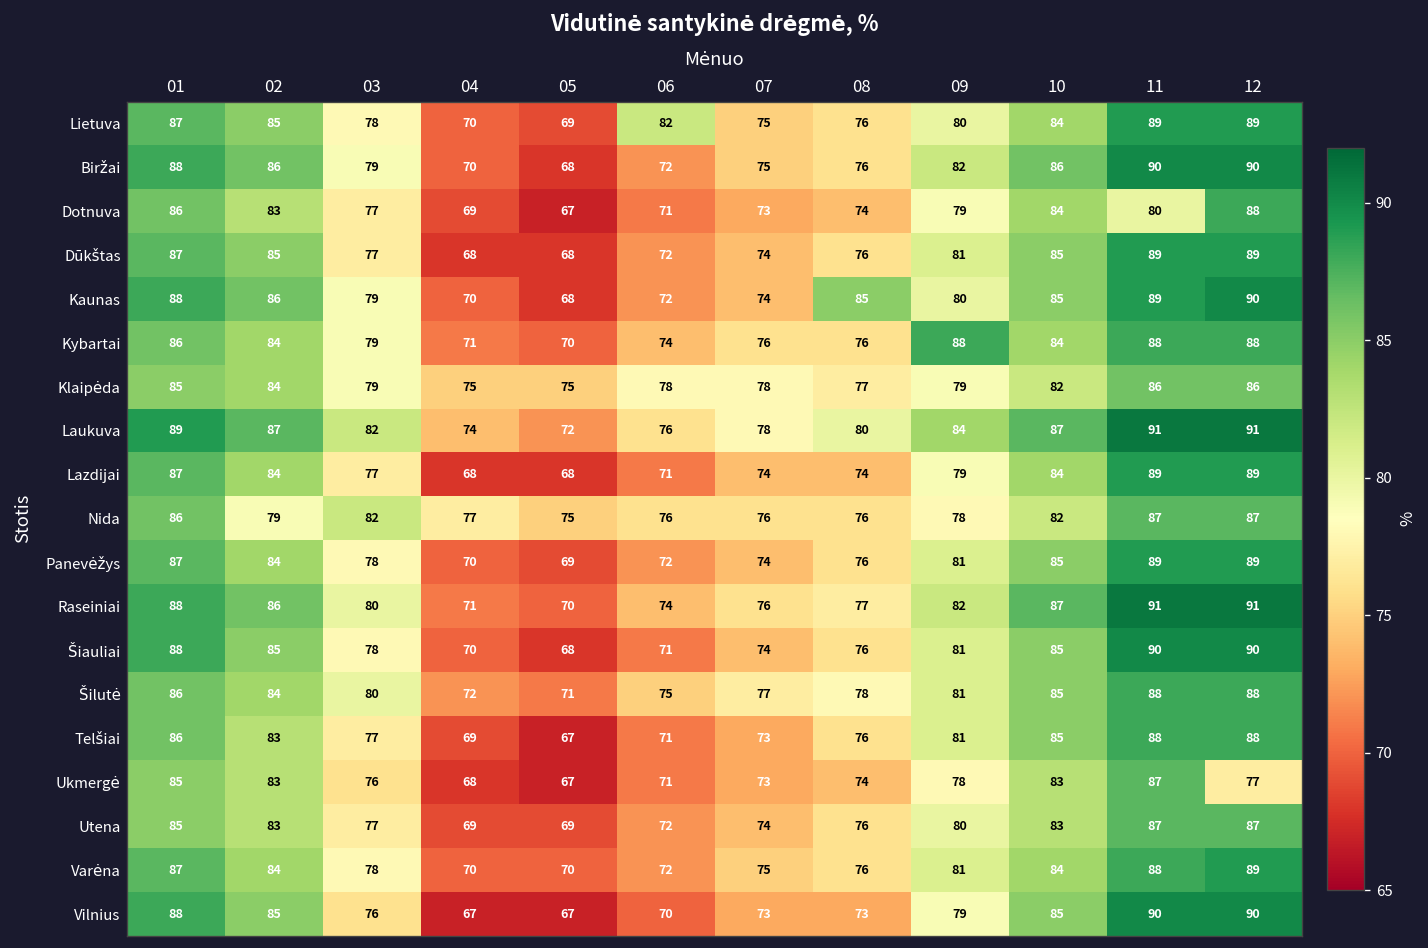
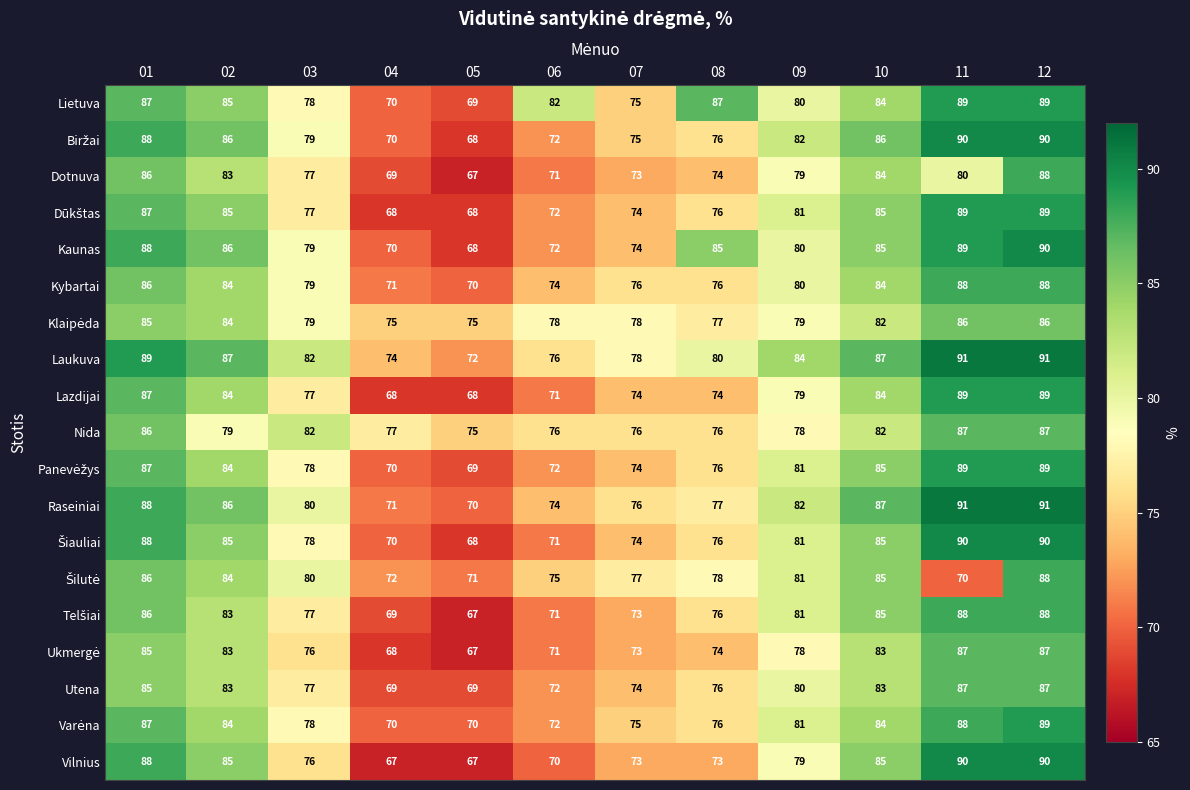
Lietuva, 08: 76 -> 87
Kybartai, 09: 88 -> 80
Šilutė, 11: 88 -> 70
Ukmergė, 12: 77 -> 87
